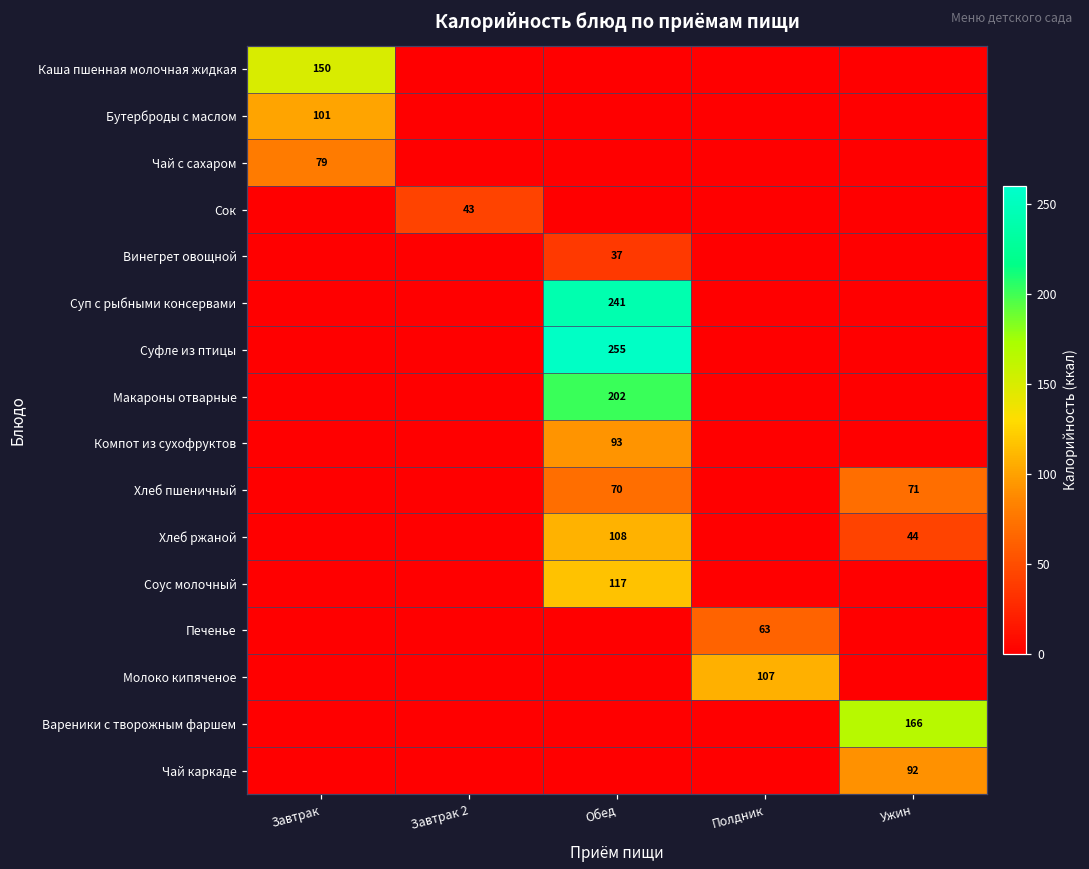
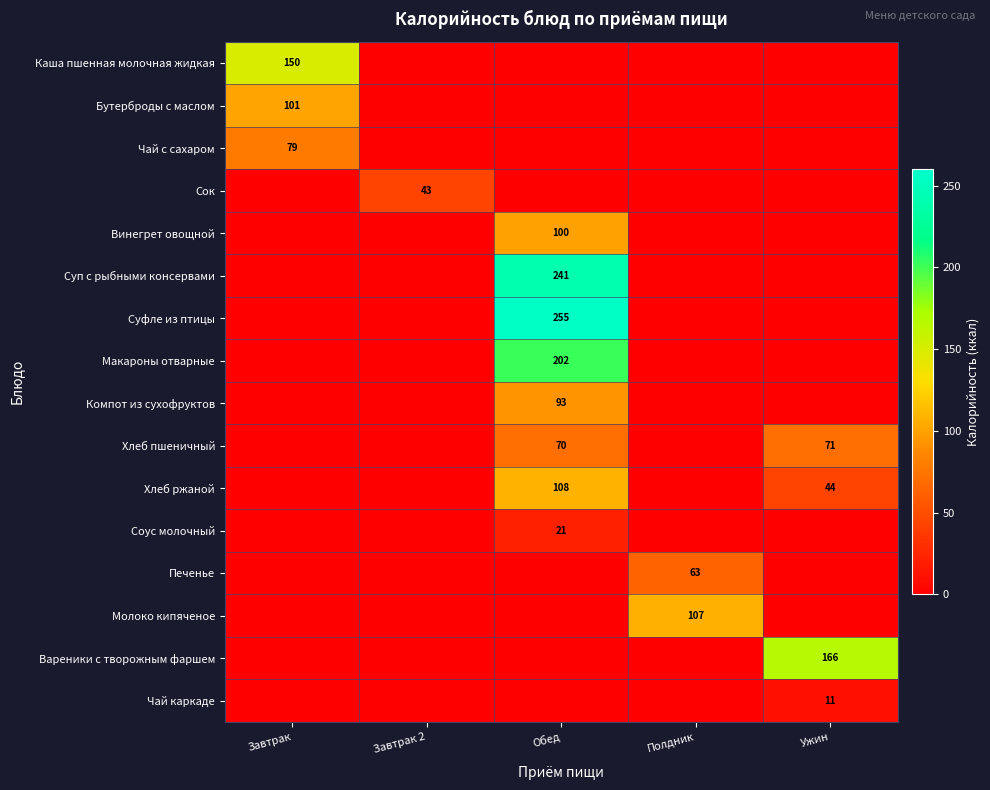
Винегрет овощной, Обед: 37 -> 100
Соус молочный, Обед: 117 -> 21
Чай каркаде, Ужин: 92 -> 11
